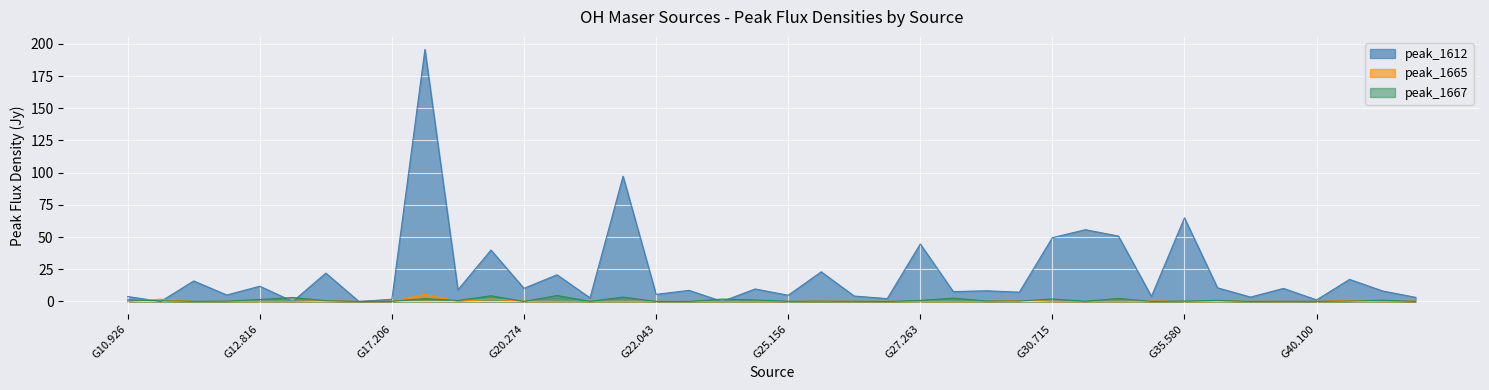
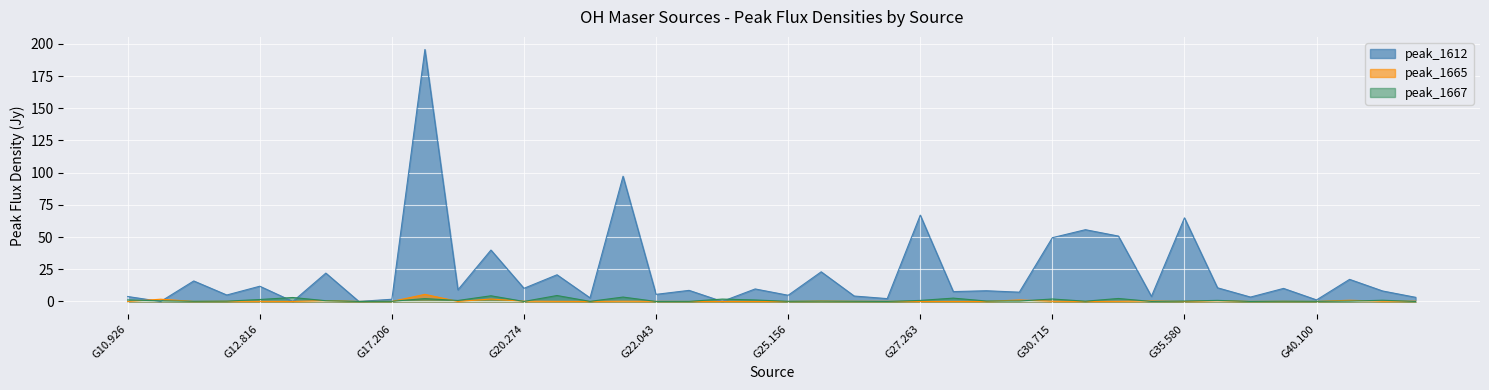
peak_1612, G27.263: 45 -> 67
